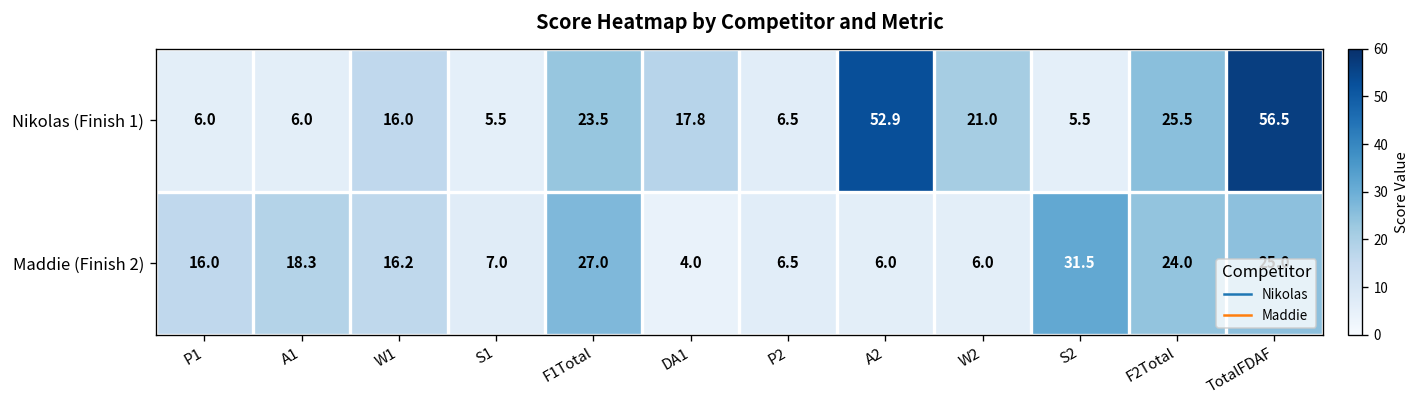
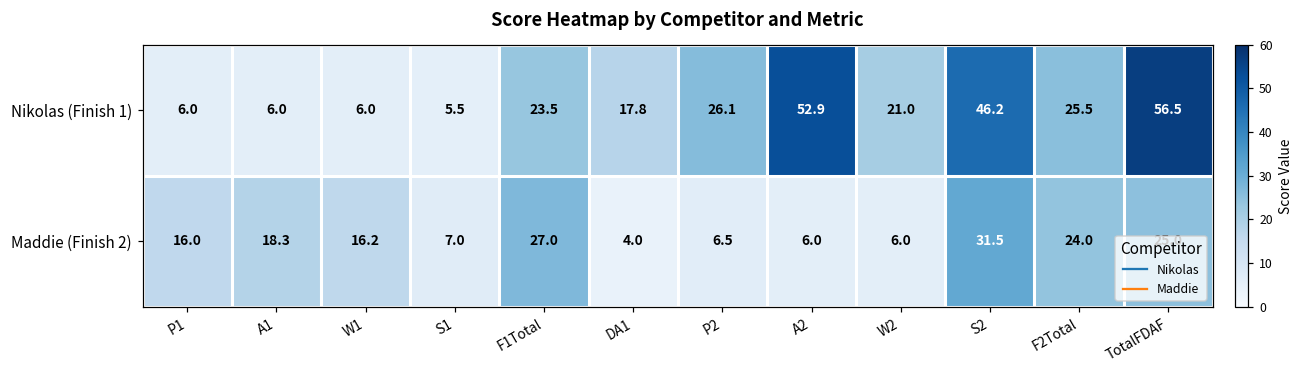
Nikolas (Finish 1), W1: 16.0 -> 6.0
Nikolas (Finish 1), P2: 6.5 -> 26.1
Nikolas (Finish 1), S2: 5.5 -> 46.2
